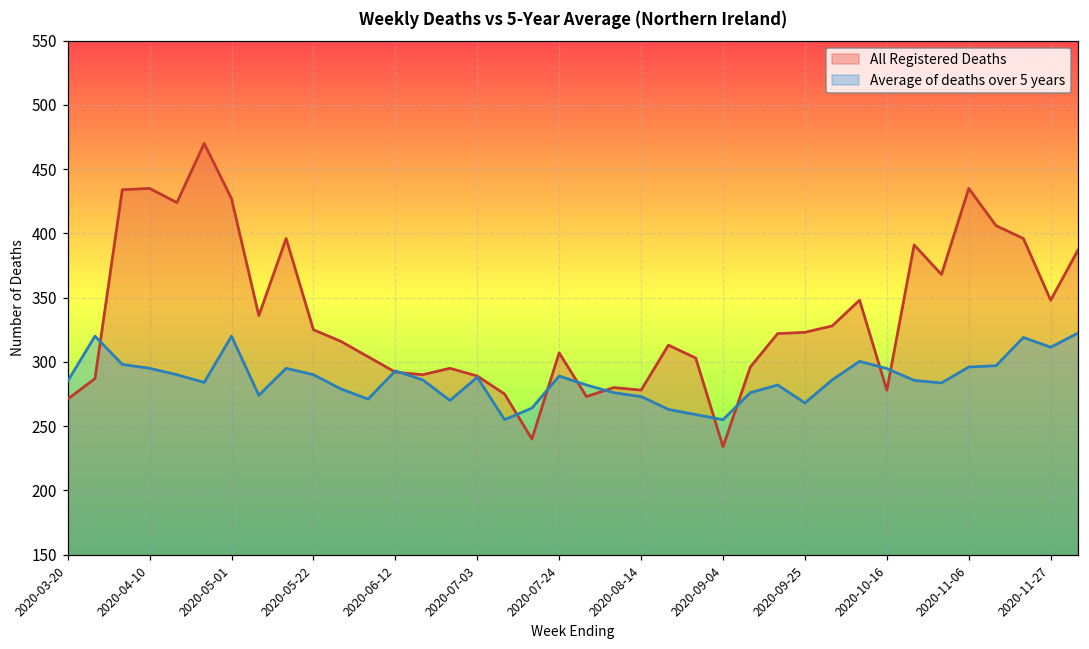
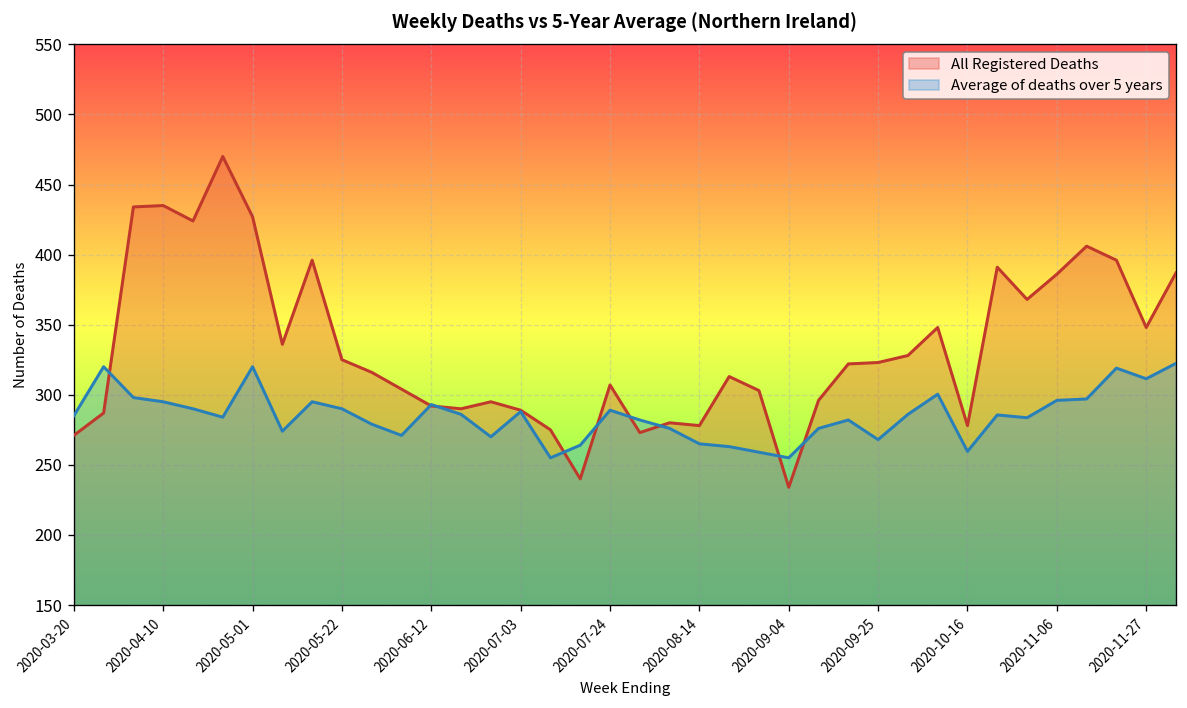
Average of deaths over 5 years, 2020-08-14: 273 -> 265
Average of deaths over 5 years, 2020-10-16: 295 -> 260
All Registered Deaths, 2020-11-06: 435 -> 386
